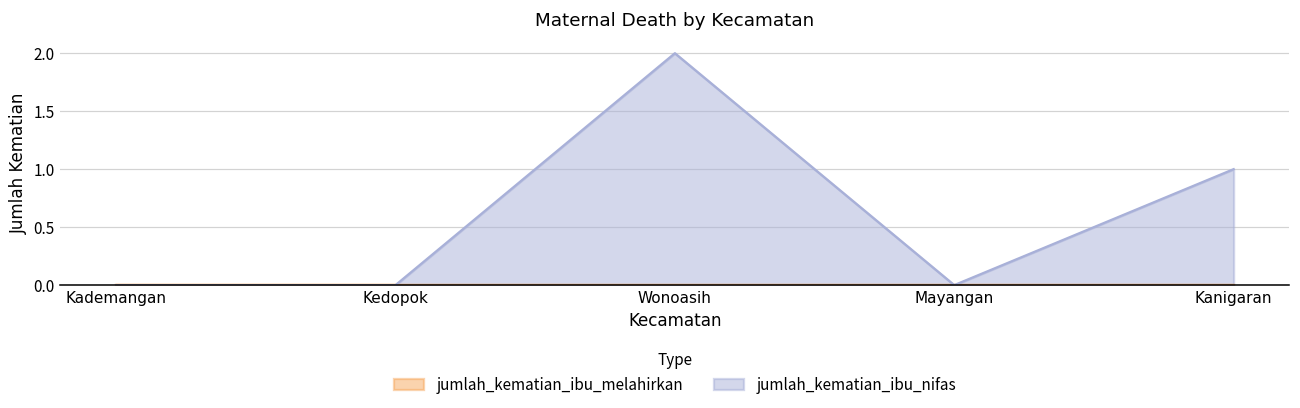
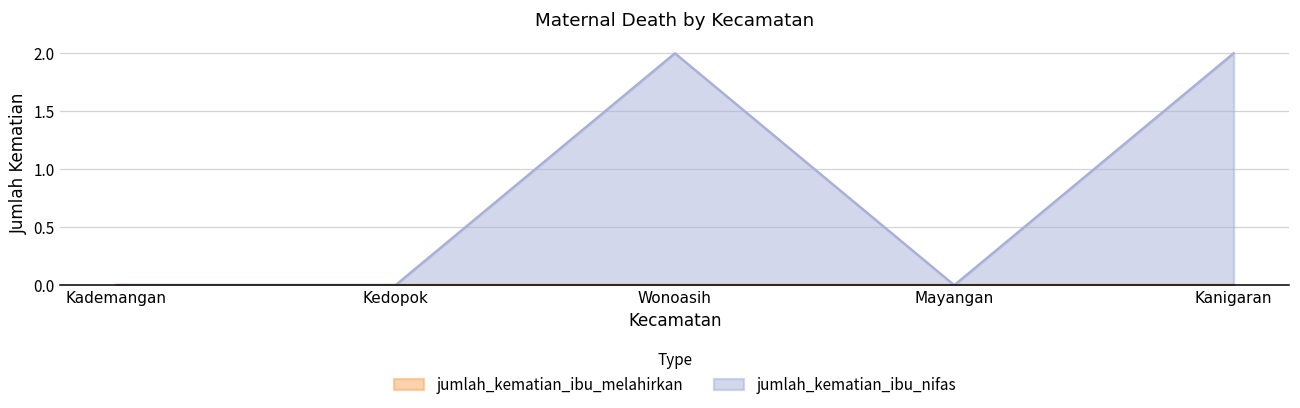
jumlah_kematian_ibu_nifas, Kanigaran: 1 -> 2
